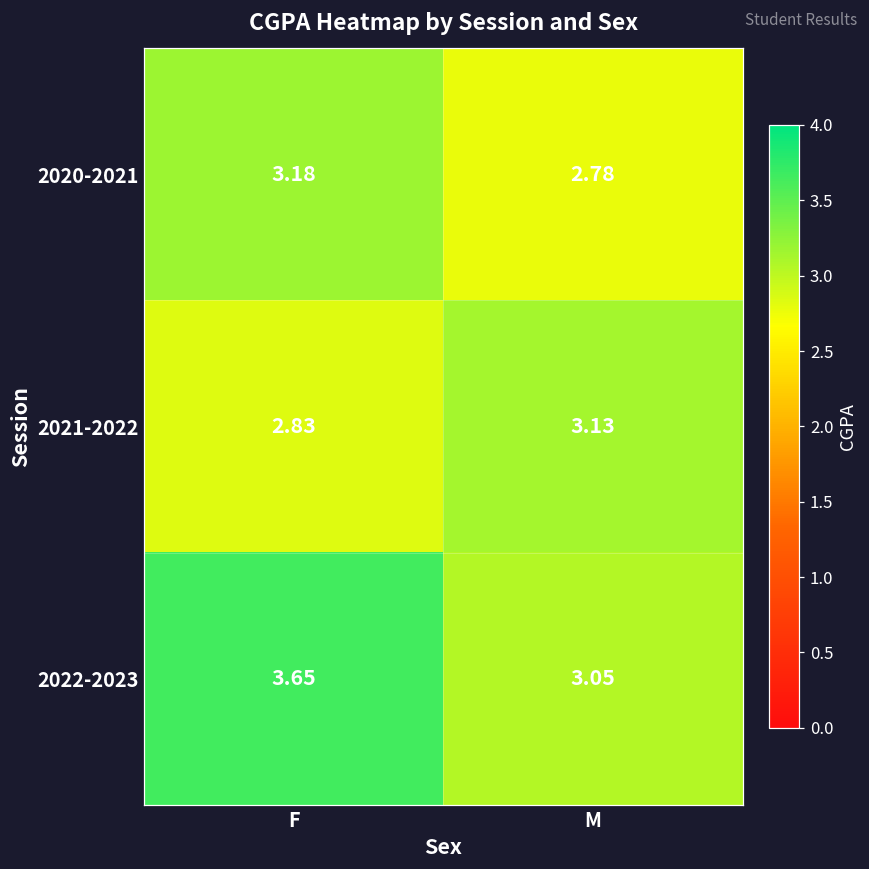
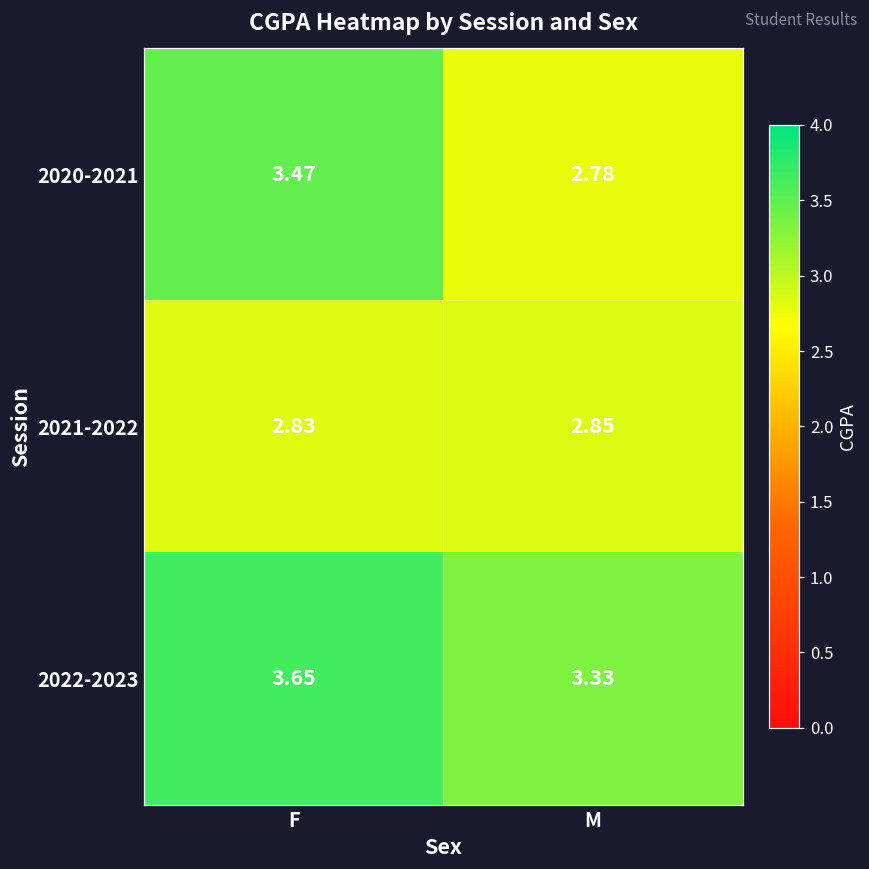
2020-2021, F: 3.18 -> 3.47
2021-2022, M: 3.13 -> 2.85
2022-2023, M: 3.05 -> 3.33
